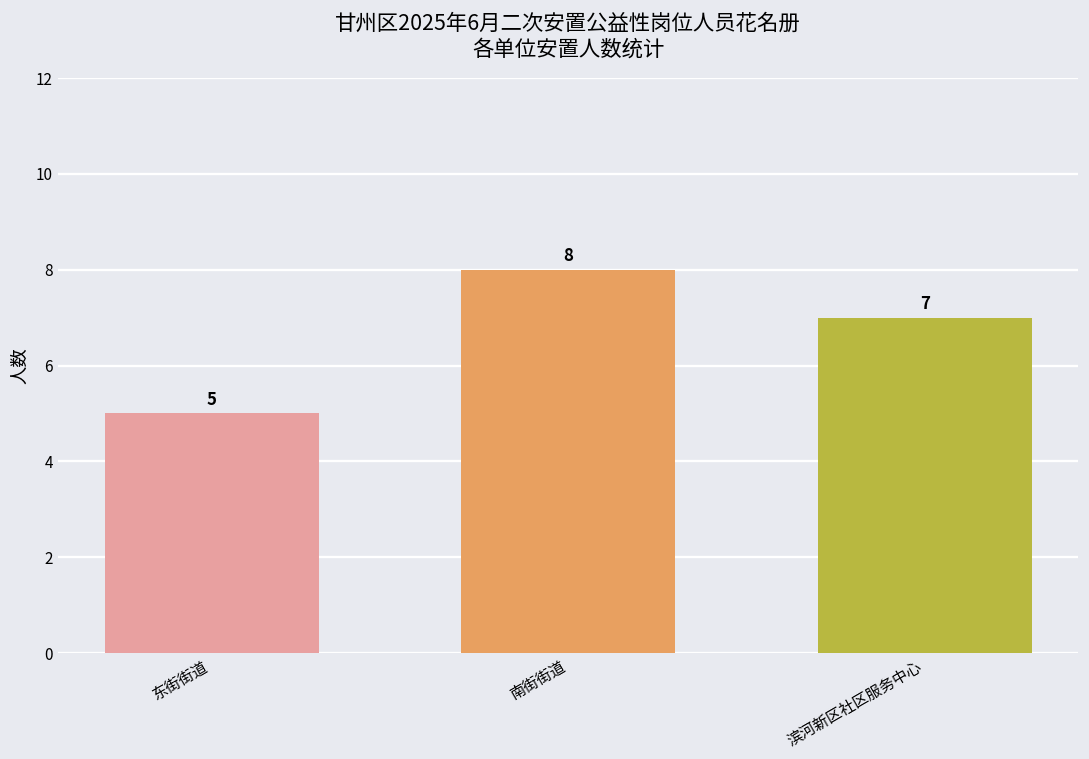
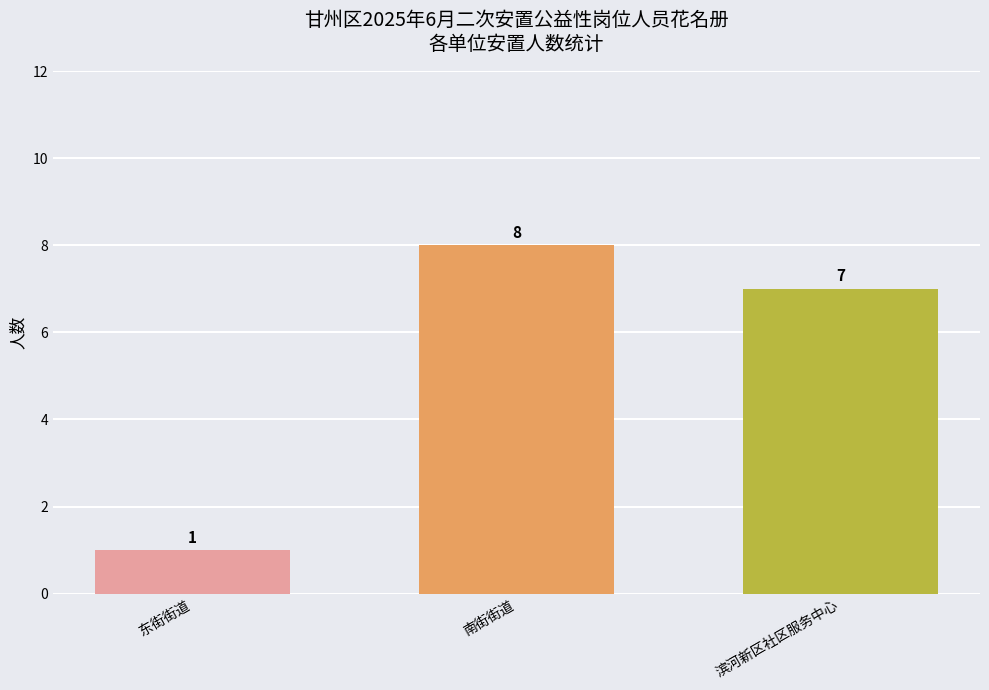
东街街道: 5 -> 1
